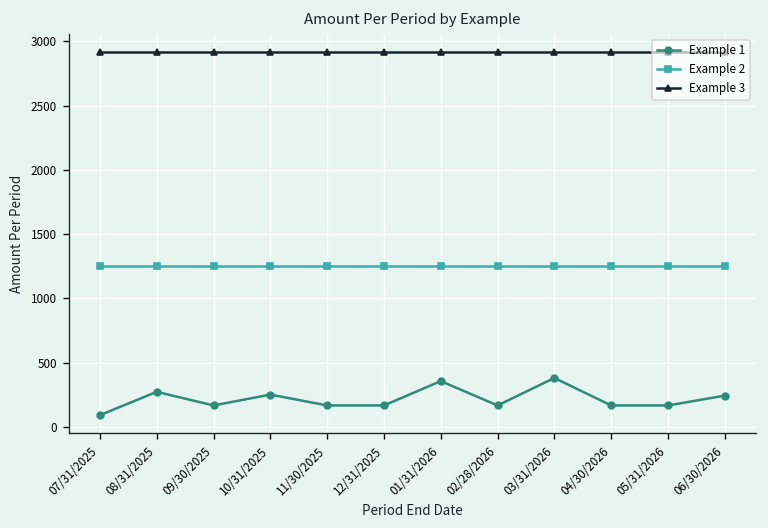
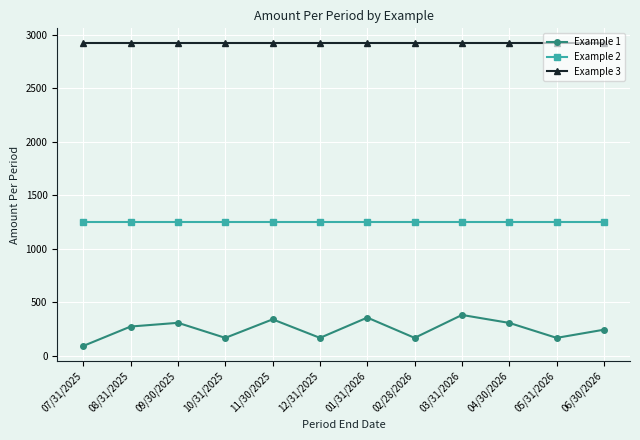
Example 1, 09/30/2025: 170 -> 310
Example 1, 10/31/2025: 250 -> 170
Example 1, 11/30/2025: 170 -> 340
Example 1, 04/30/2026: 170 -> 310
